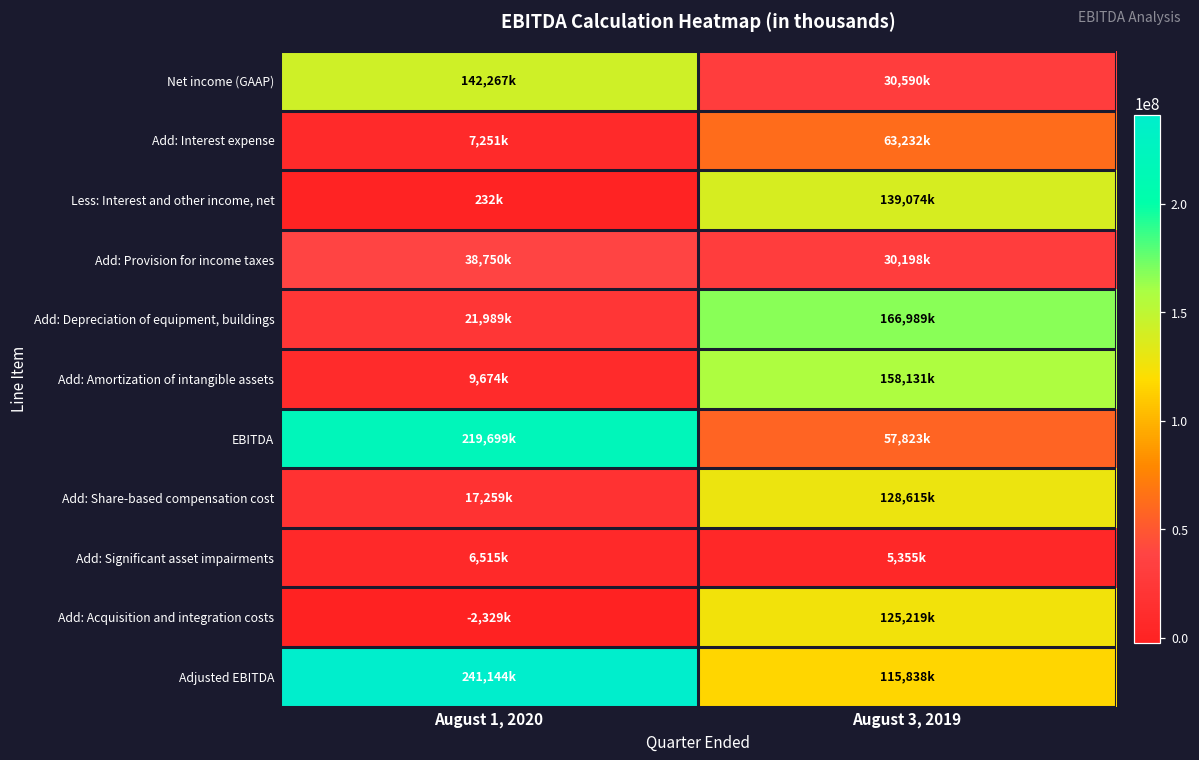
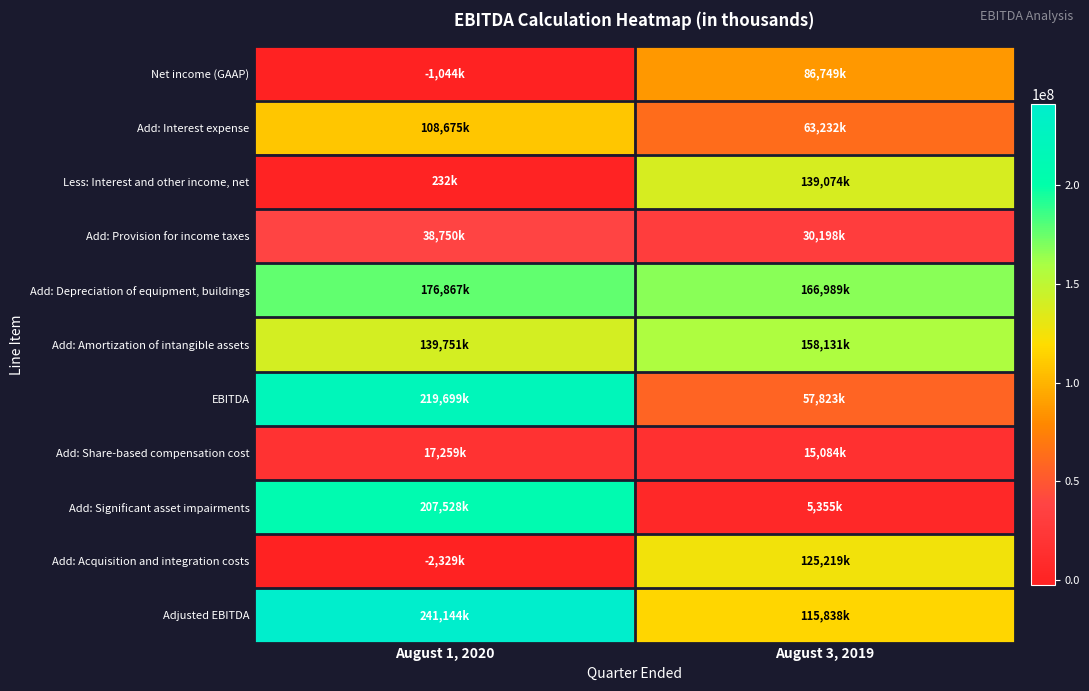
Net income (GAAP), August 1, 2020: 142,267k -> -1,044k
Net income (GAAP), August 3, 2019: 30,590k -> 86,749k
Add: Interest expense, August 1, 2020: 7,251k -> 108,675k
Add: Depreciation of equipment, buildings, August 1, 2020: 21,989k -> 176,867k
Add: Amortization of intangible assets, August 1, 2020: 9,674k -> 139,751k
Add: Share-based compensation cost, August 3, 2019: 128,615k -> 15,084k
Add: Significant asset impairments, August 1, 2020: 6,515k -> 207,528k
